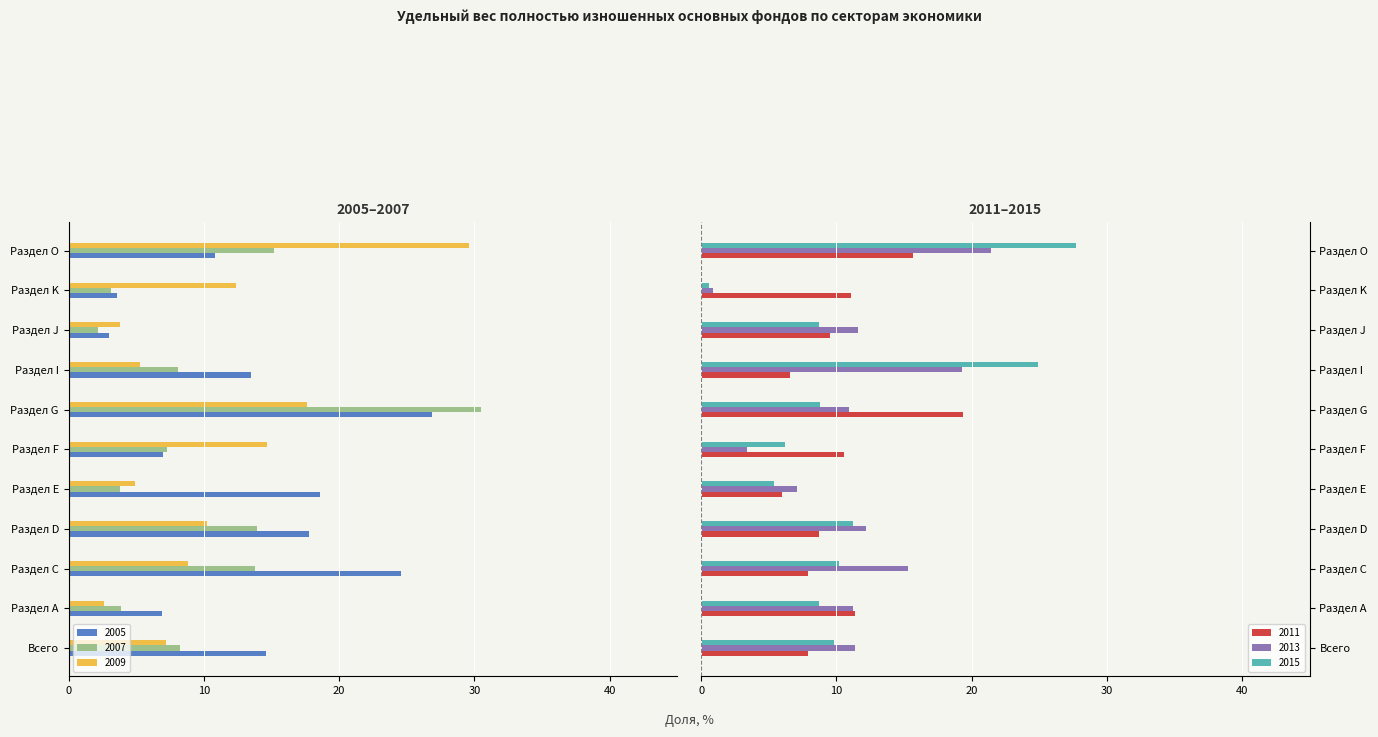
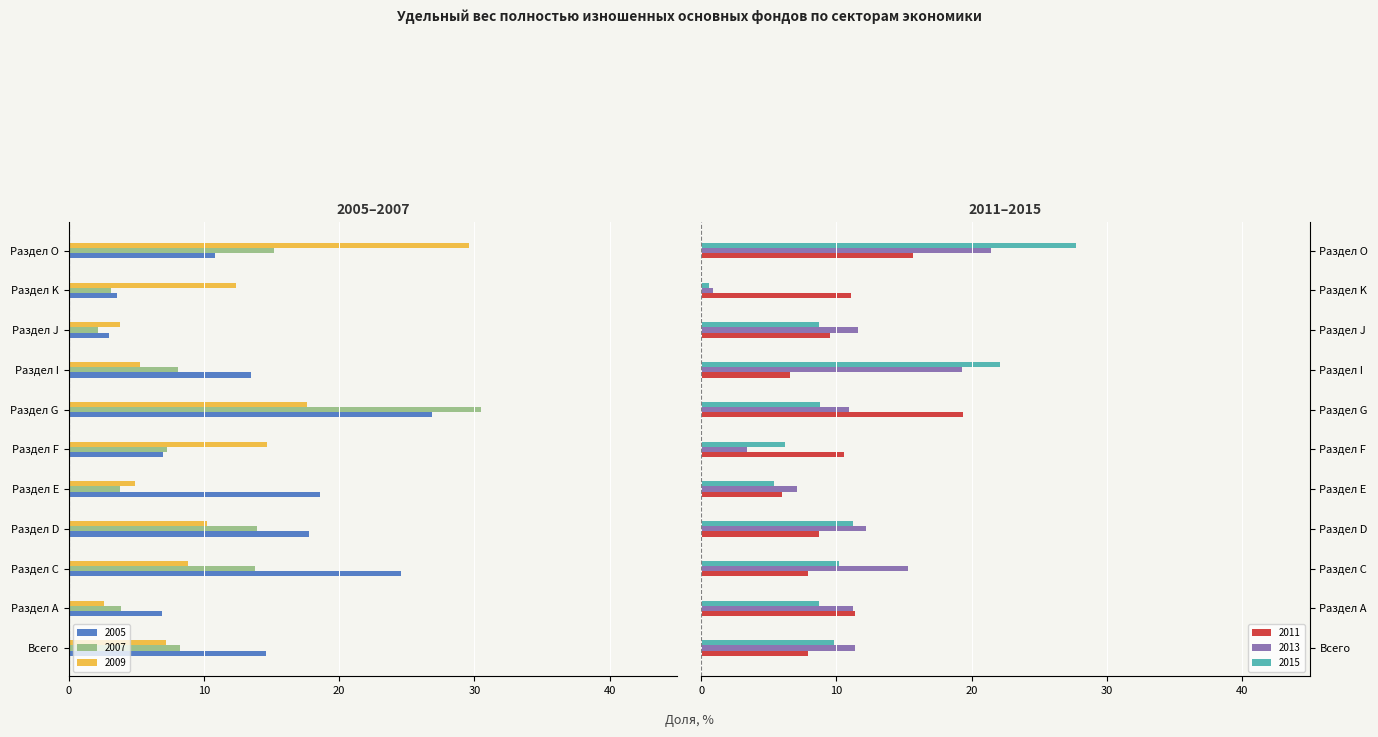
2011–2015, 2015, Раздел I: 24.9 -> 22.1
